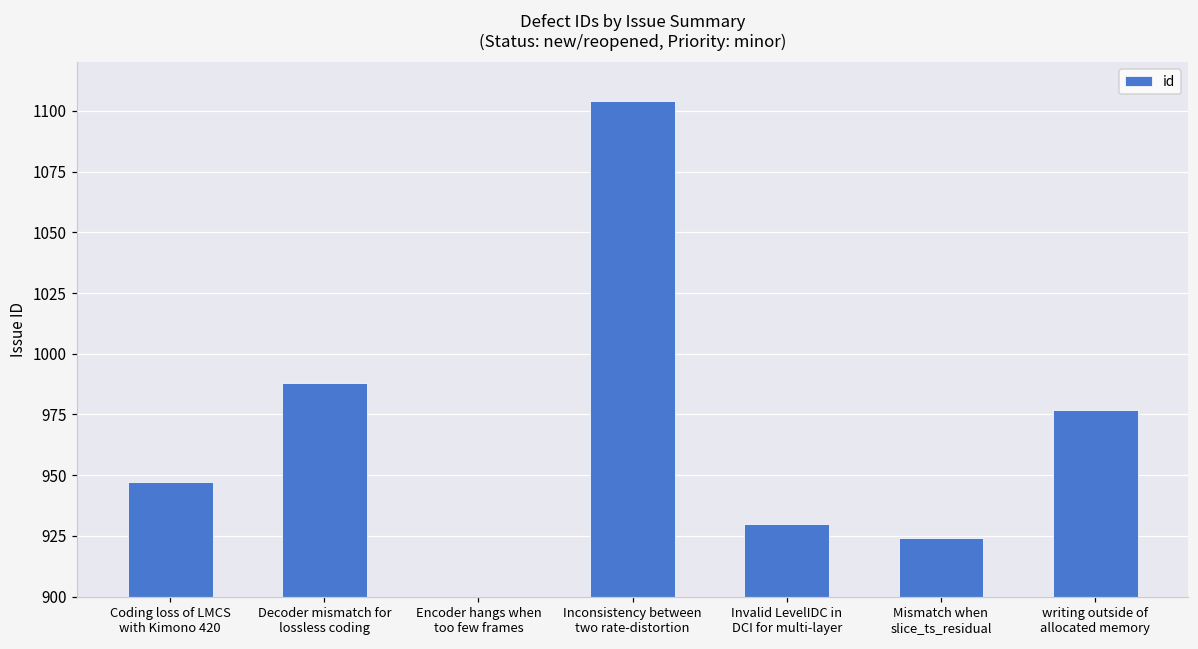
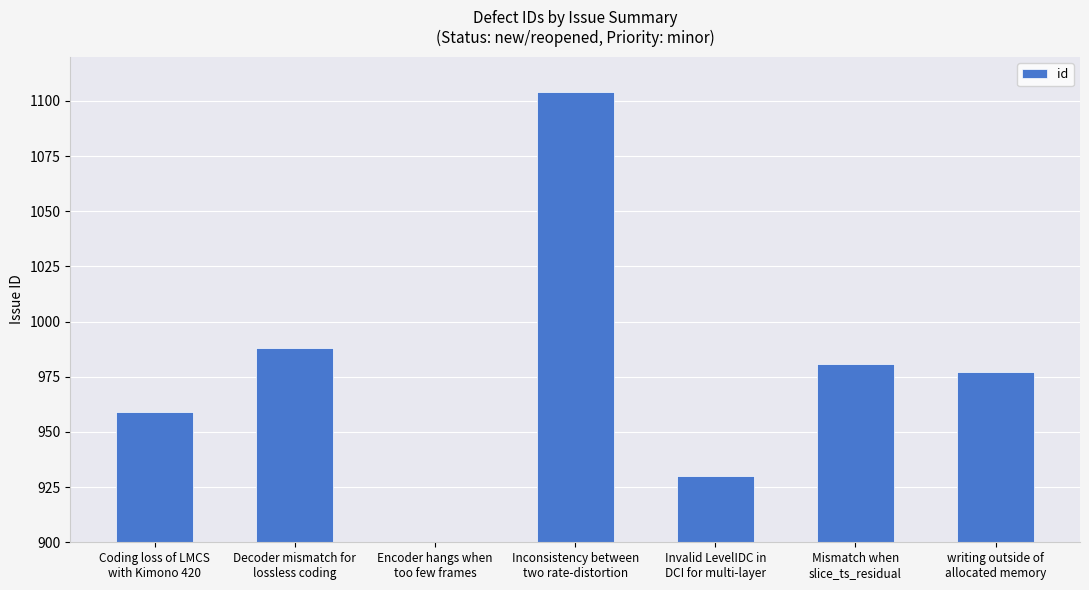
Coding loss of LMCS with Kimono 420: 947 -> 959
Mismatch when slice_ts_residual: 924 -> 981
